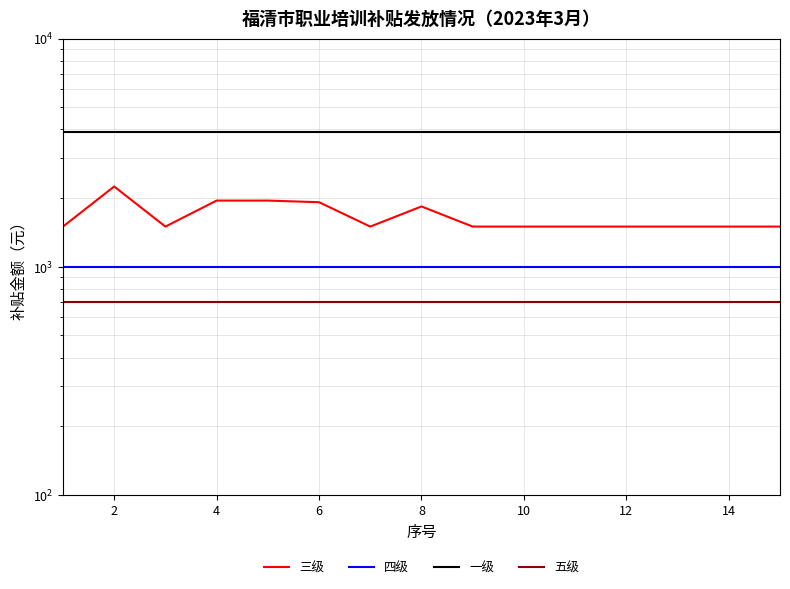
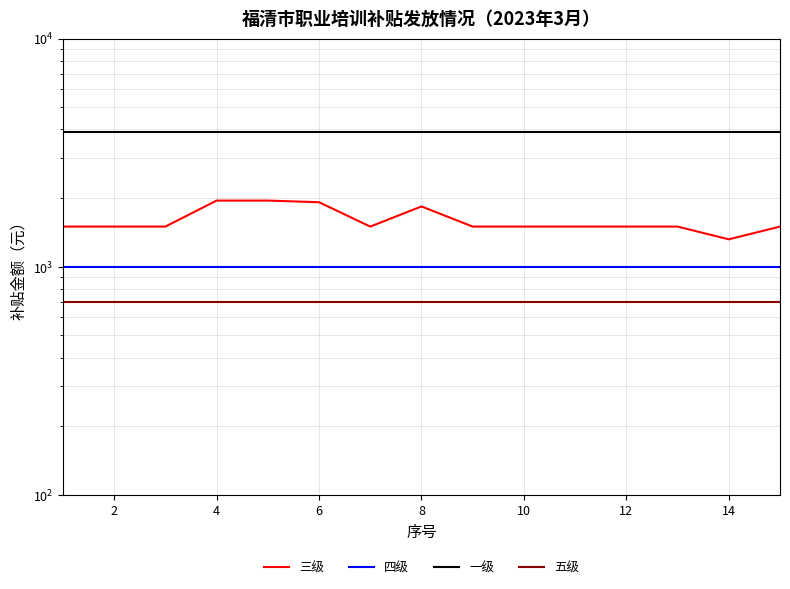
三级, 2: 2200 -> 1500
三级, 14: 1500 -> 1300
